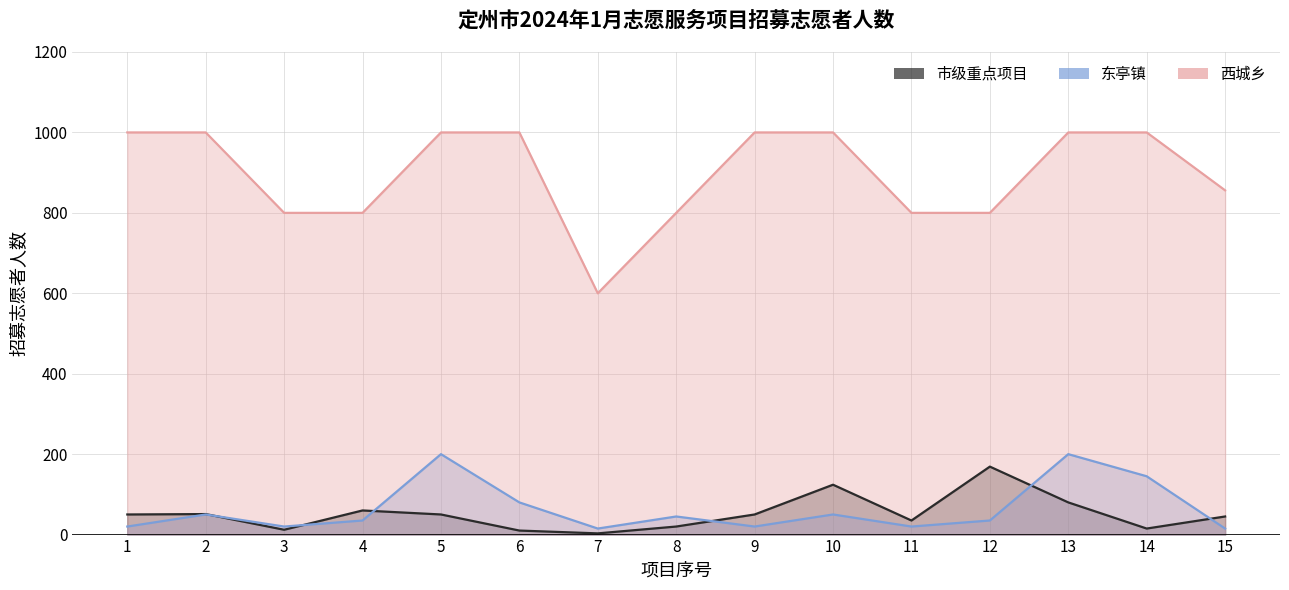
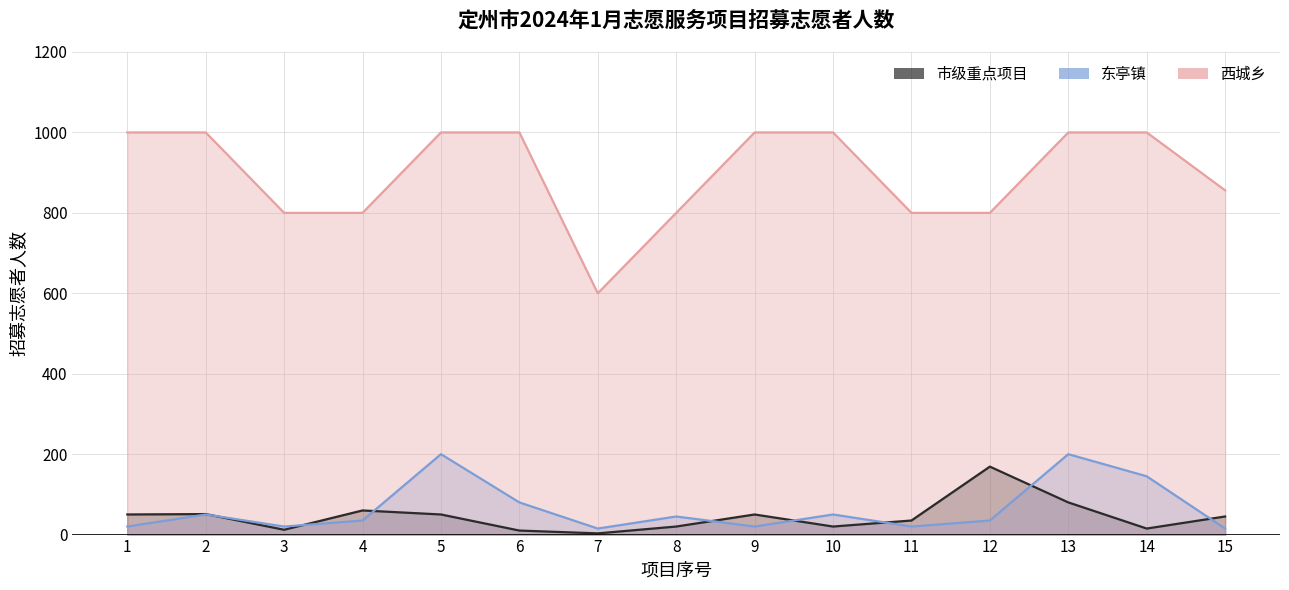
市级重点项目, 10: 120 -> 20
